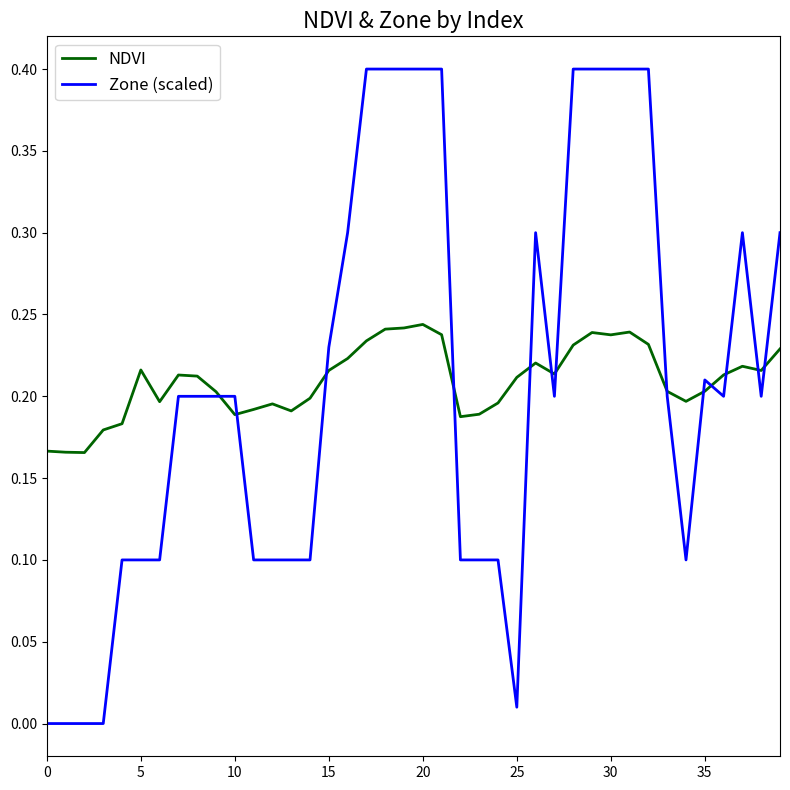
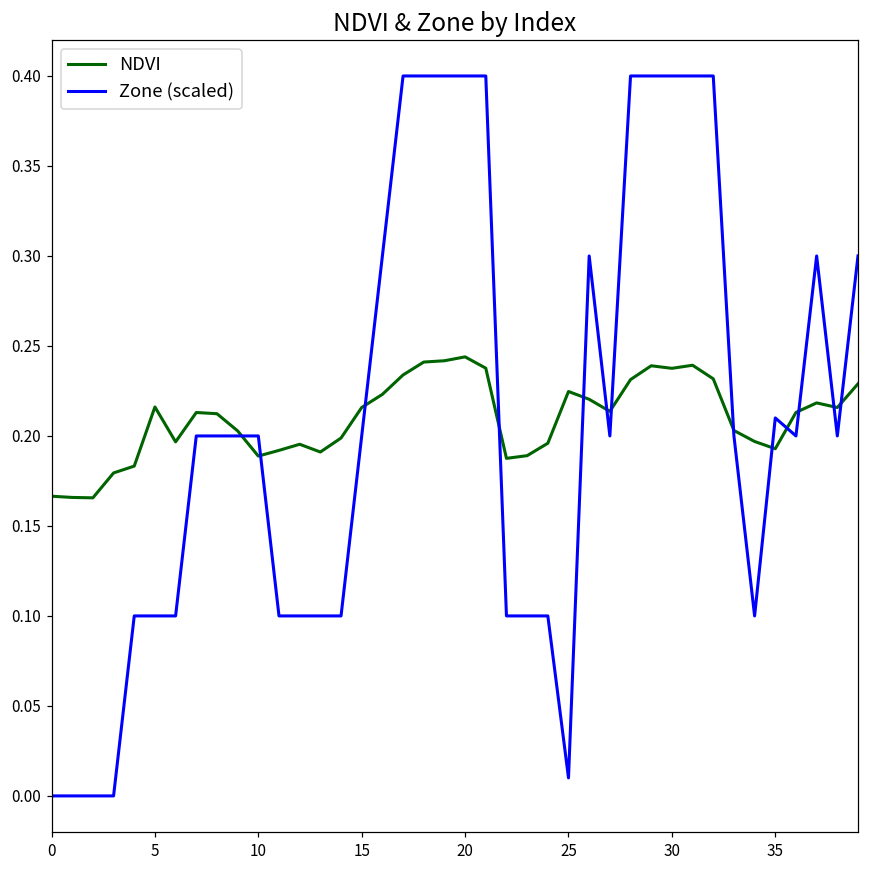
Zone (scaled), 15: 0.230 -> 0.200
NDVI, 25: 0.212 -> 0.225
NDVI, 35: 0.203 -> 0.193
